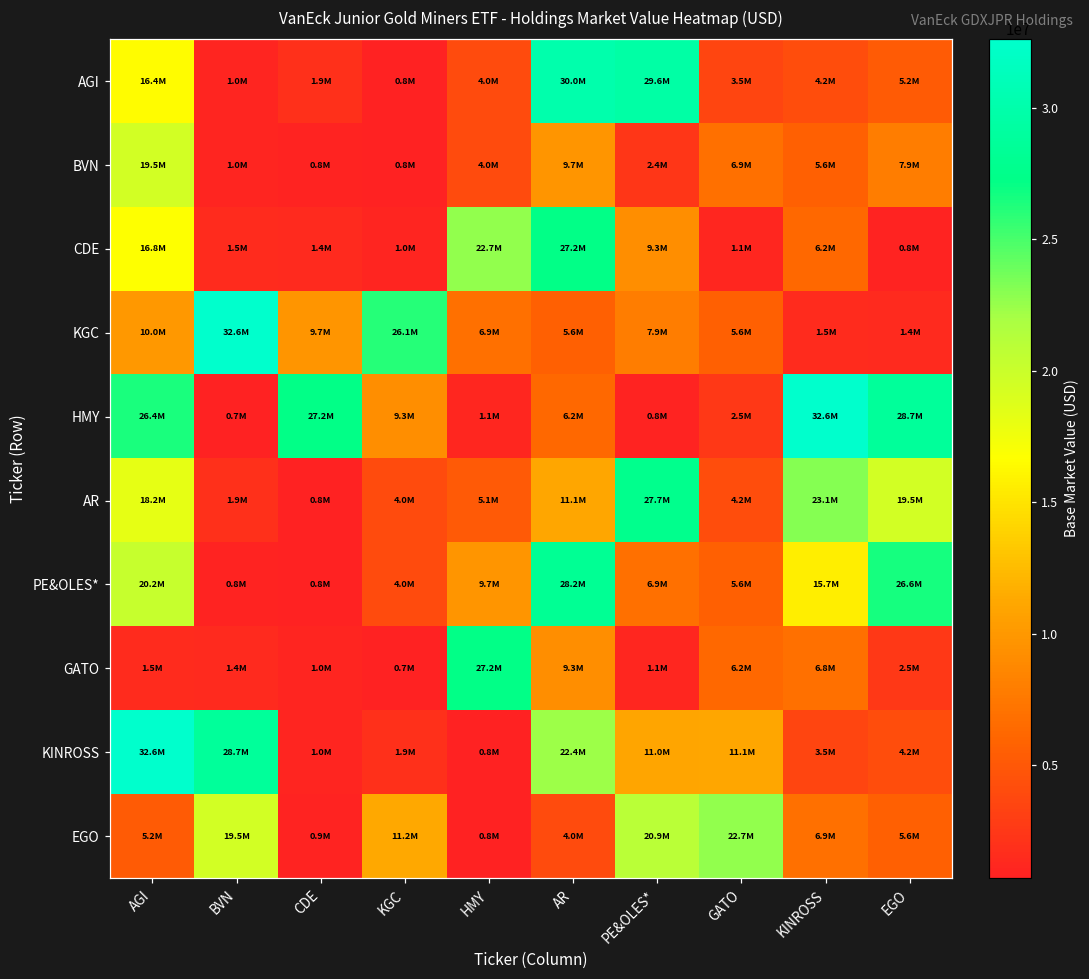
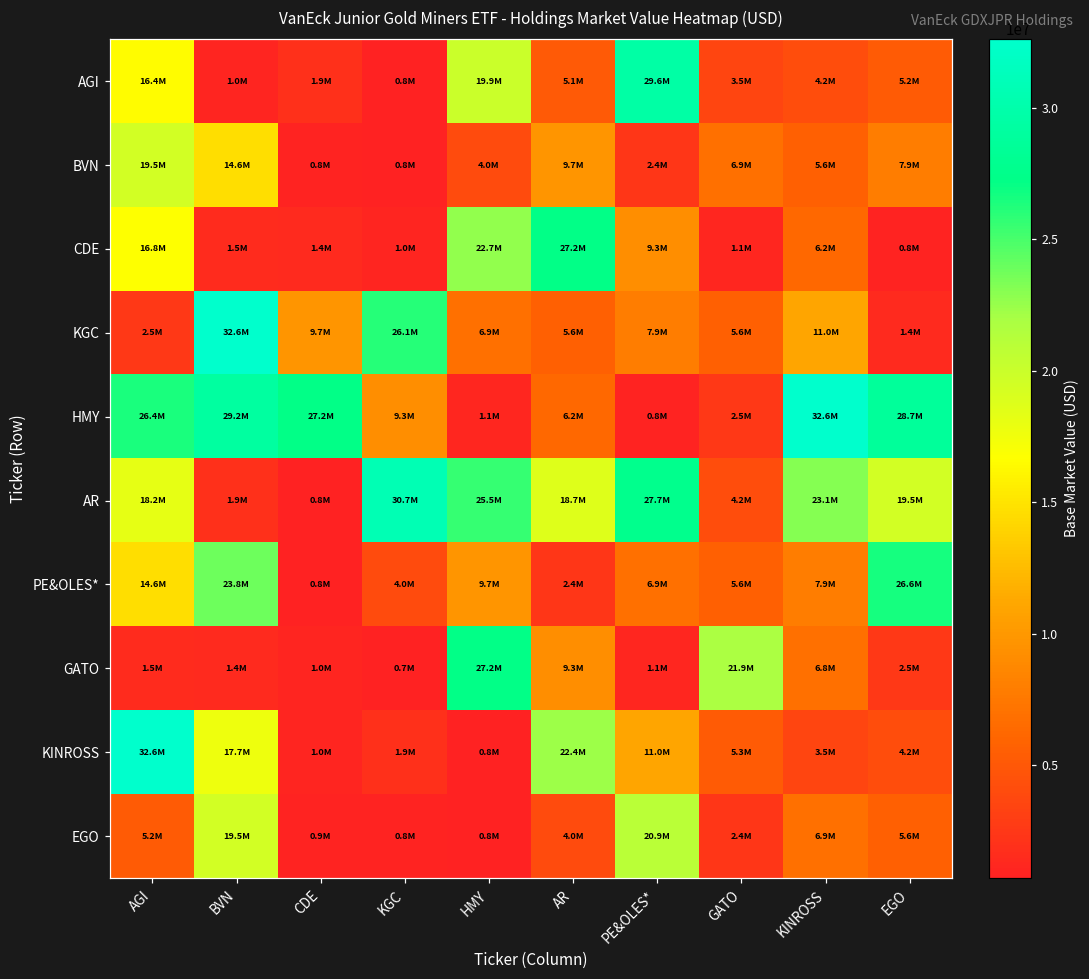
AGI, HMY: 4.0M -> 19.9M
AGI, AR: 30.0M -> 5.1M
BVN, BVN: 1.0M -> 14.6M
KGC, AGI: 10.0M -> 2.5M
KGC, KINROSS: 1.5M -> 11.0M
HMY, BVN: 0.7M -> 29.2M
AR, KGC: 4.0M -> 30.7M
AR, HMY: 5.1M -> 25.5M
AR, AR: 11.1M -> 18.7M
PE&OLES*, AGI: 20.2M -> 14.6M
PE&OLES*, BVN: 0.8M -> 23.8M
PE&OLES*, AR: 28.2M -> 2.4M
PE&OLES*, KINROSS: 15.7M -> 7.9M
GATO, GATO: 6.2M -> 21.9M
KINROSS, BVN: 28.7M -> 17.7M
KINROSS, GATO: 11.1M -> 5.3M
EGO, KGC: 11.2M -> 0.8M
EGO, GATO: 22.7M -> 2.4M
